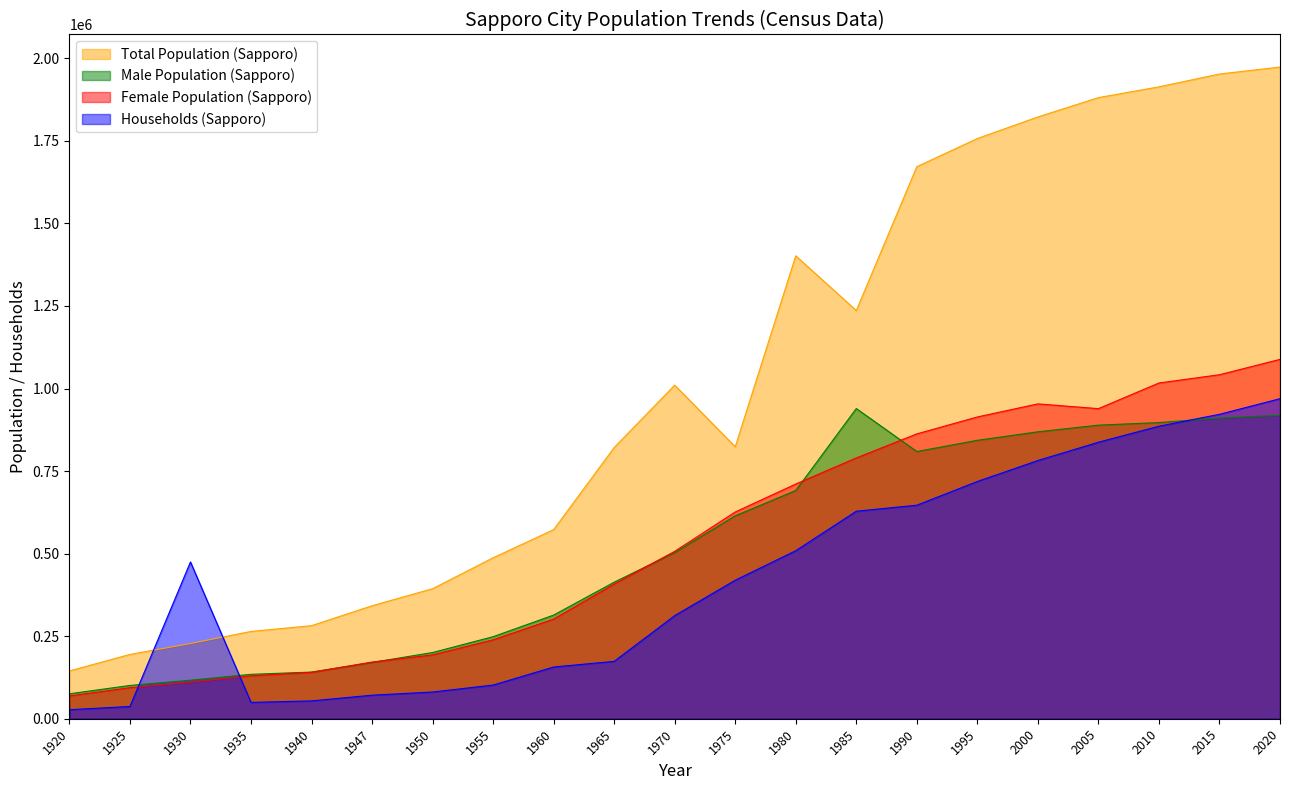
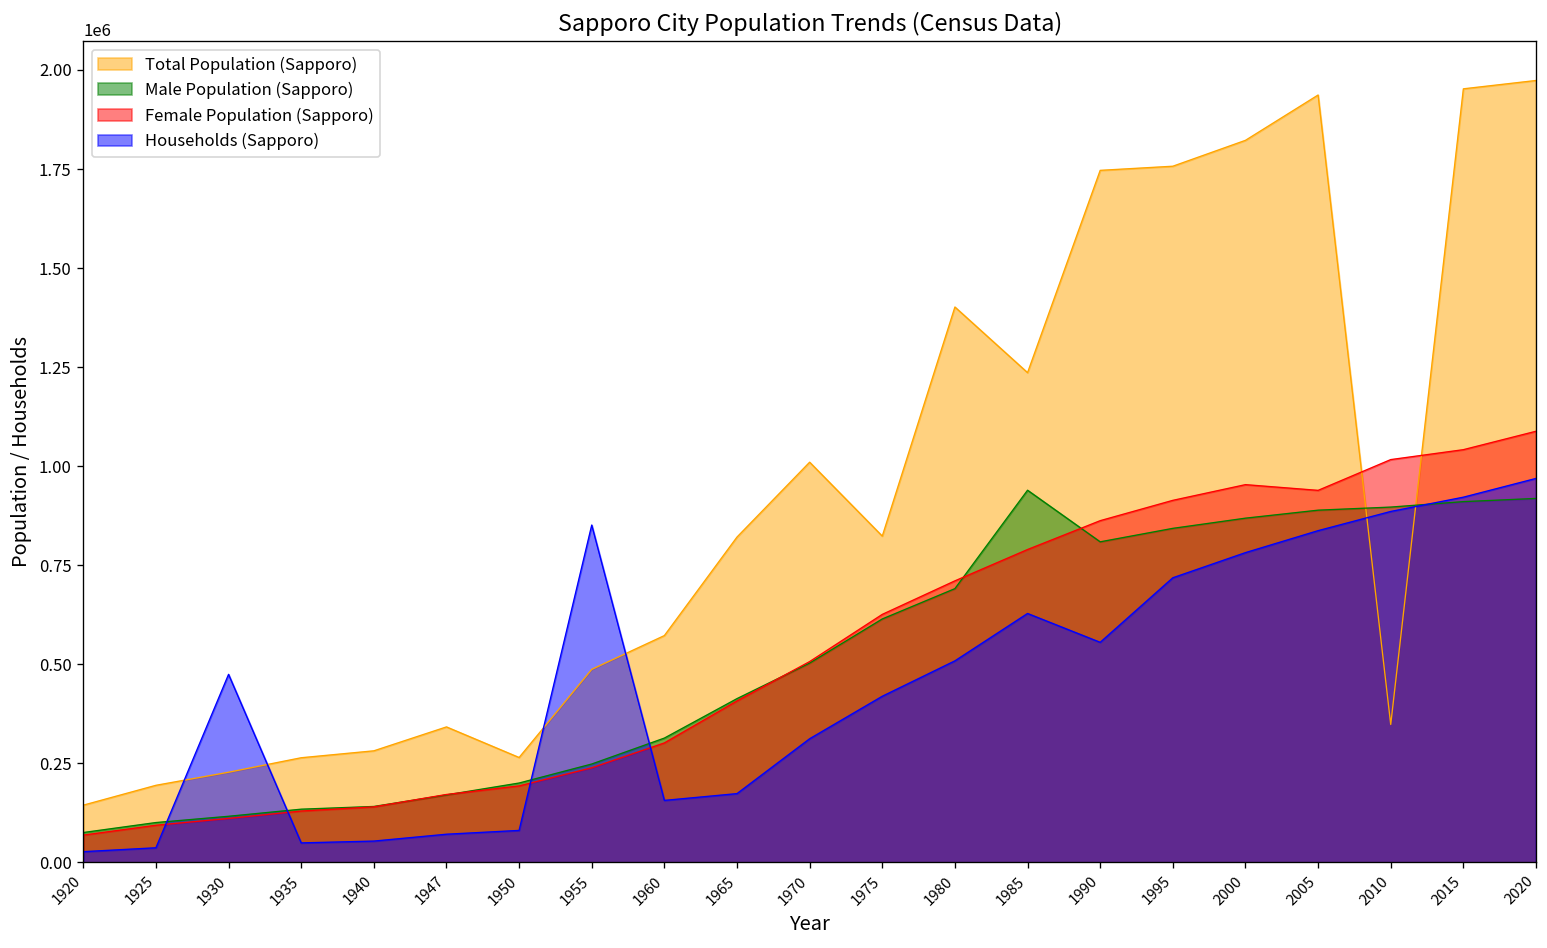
Total Population (Sapporo), 1950: 390000 -> 260000
Households (Sapporo), 1955: 100000 -> 850000
Total Population (Sapporo), 1990: 1670000 -> 1750000
Households (Sapporo), 1990: 650000 -> 560000
Total Population (Sapporo), 2005: 1880000 -> 1940000
Total Population (Sapporo), 2010: 1910000 -> 350000
